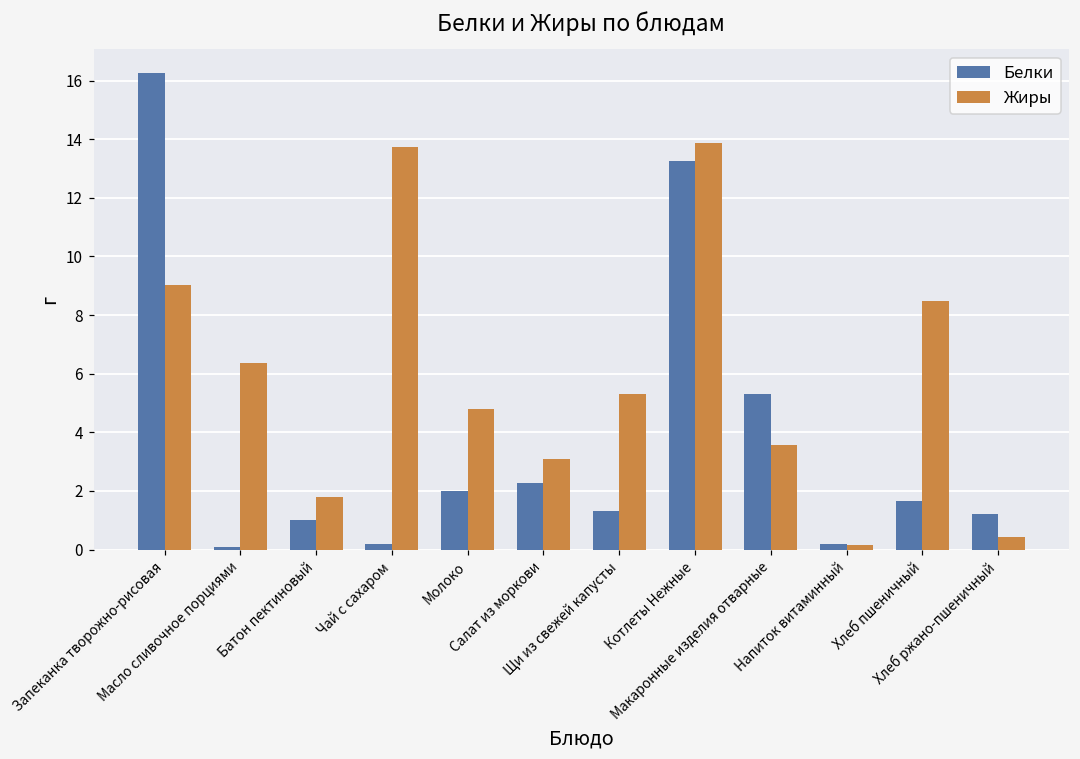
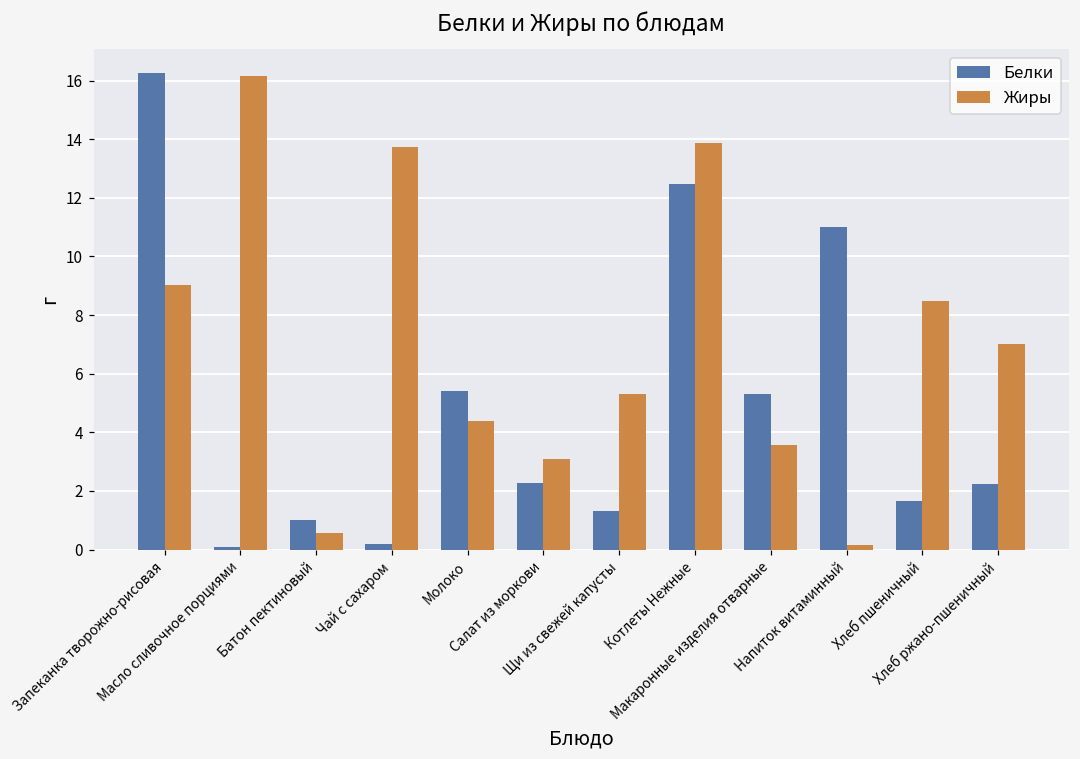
Жиры, Масло сливочное порциями: 6.4 -> 16.2
Жиры, Батон пектиновый: 1.8 -> 0.6
Белки, Молоко: 2.0 -> 5.4
Жиры, Молоко: 4.8 -> 4.4
Белки, Котлеты Нежные: 13.3 -> 12.5
Белки, Напиток витаминный: 0.2 -> 11.0
Белки, Хлеб ржано-пшеничный: 1.2 -> 2.2
Жиры, Хлеб ржано-пшеничный: 0.4 -> 7.0
